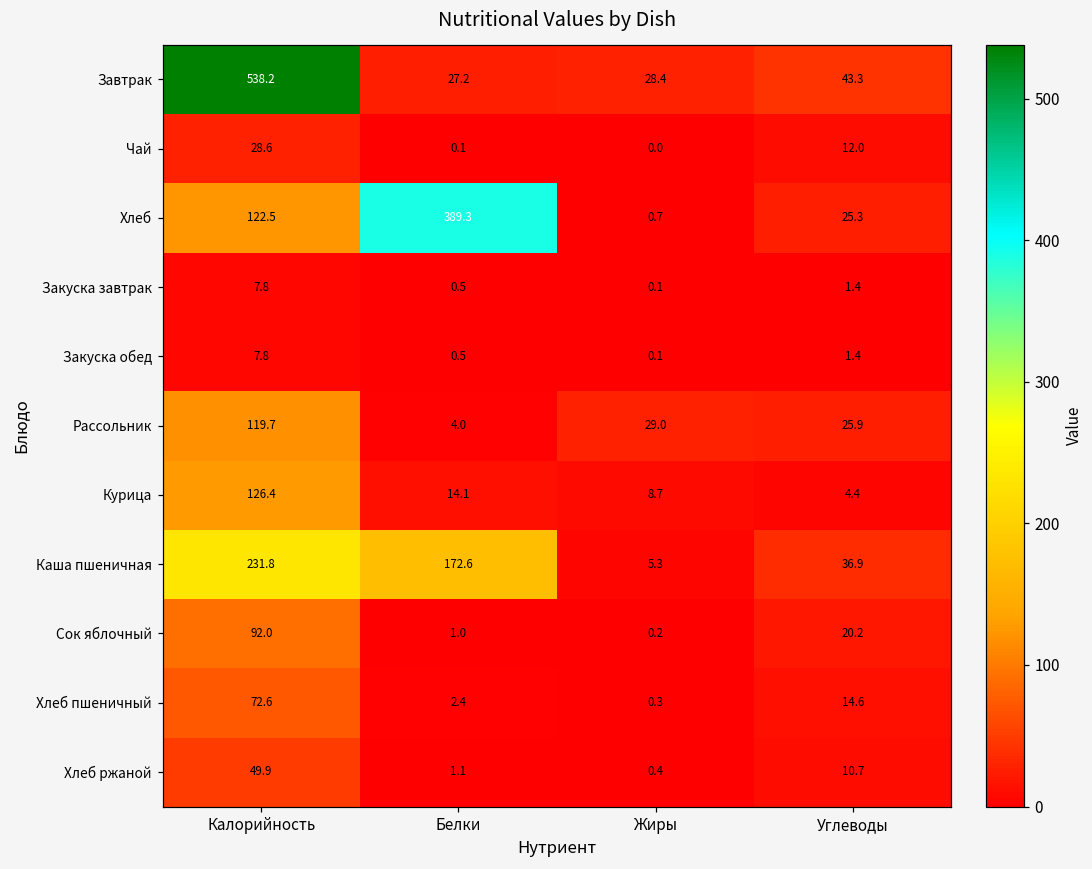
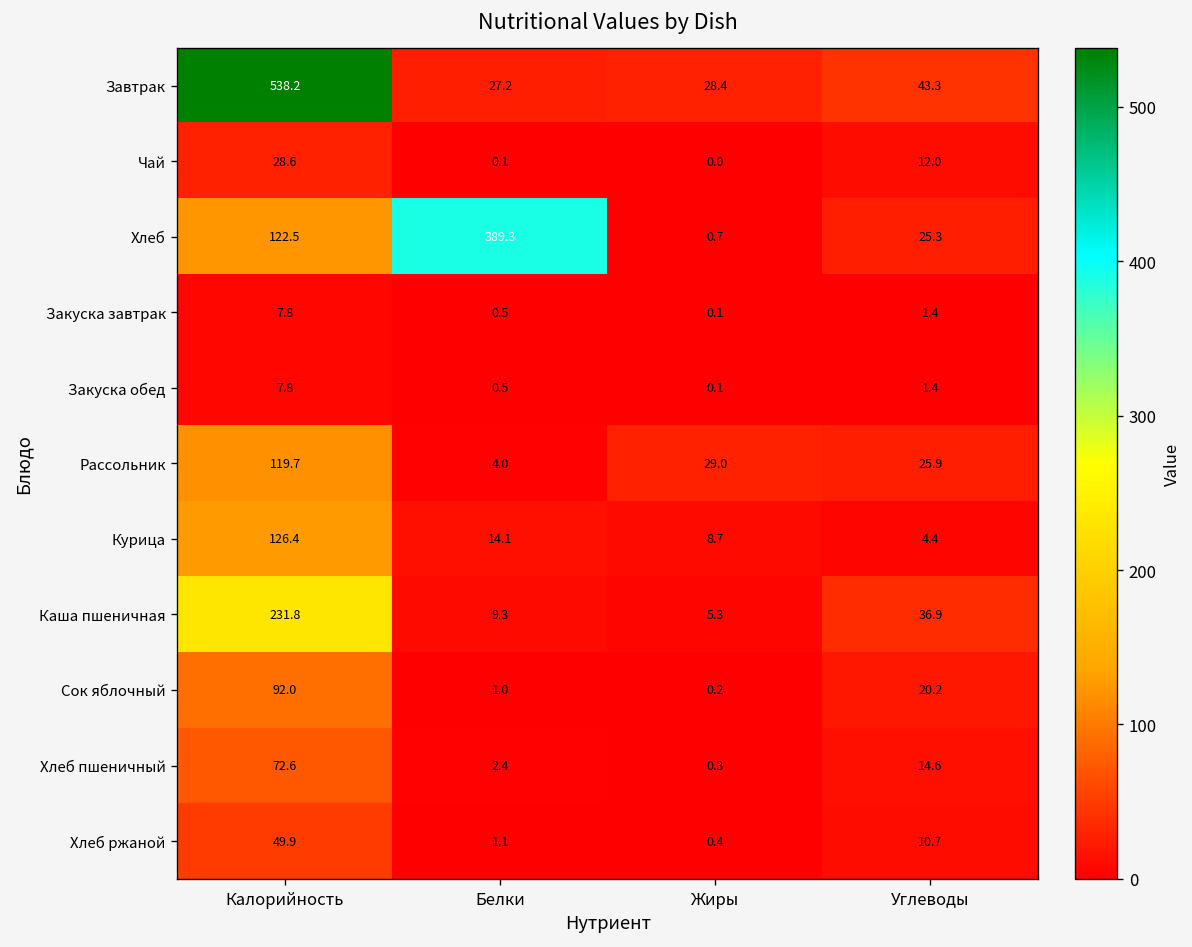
Каша пшеничная, Белки: 172.6 -> 9.3
